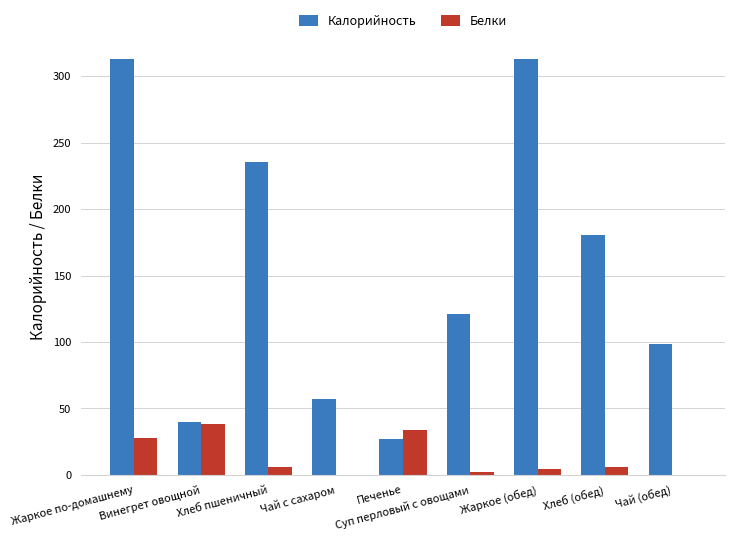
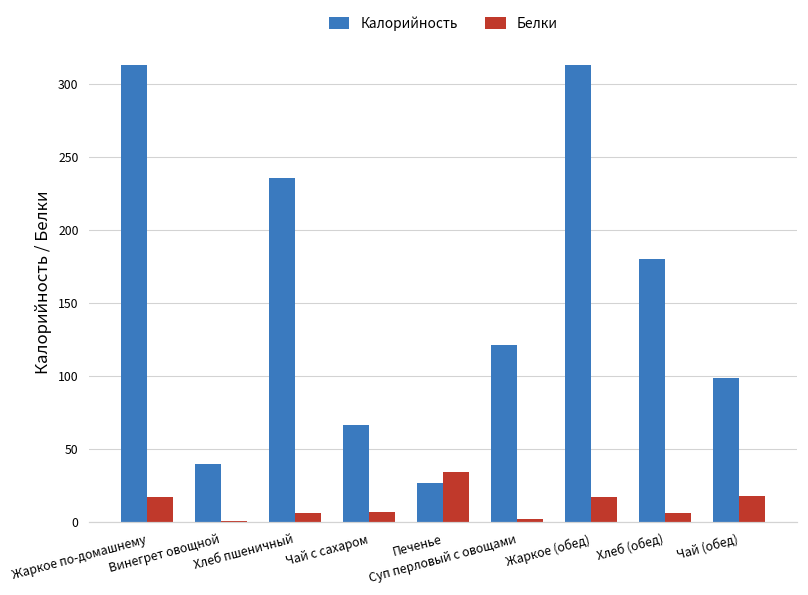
Белки, Жаркое по-домашнему: 27 -> 17
Белки, Винегрет овощной: 38 -> 1
Калорийность, Чай с сахаром: 57 -> 67
Белки, Чай с сахаром: 0 -> 7
Белки, Жаркое (обед): 5 -> 17
Белки, Чай (обед): 0 -> 18
